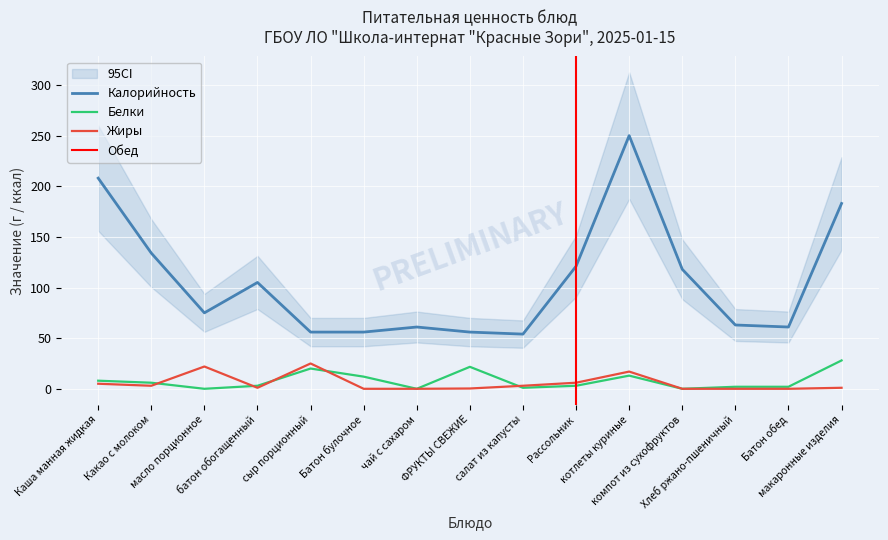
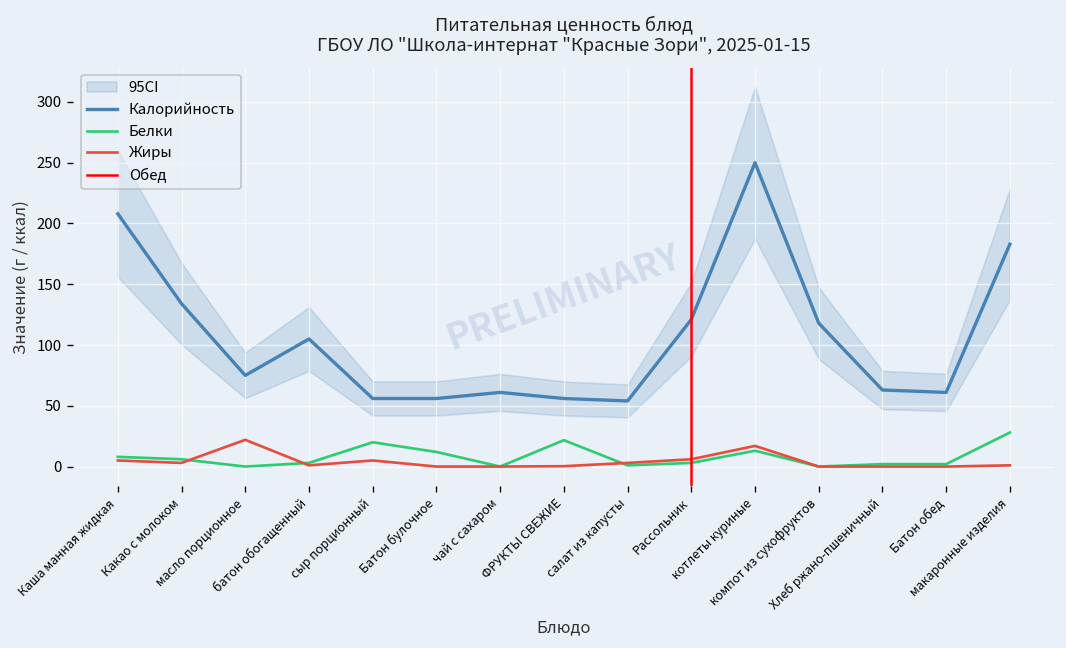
Жиры, сыр порционный: 25 -> 5
